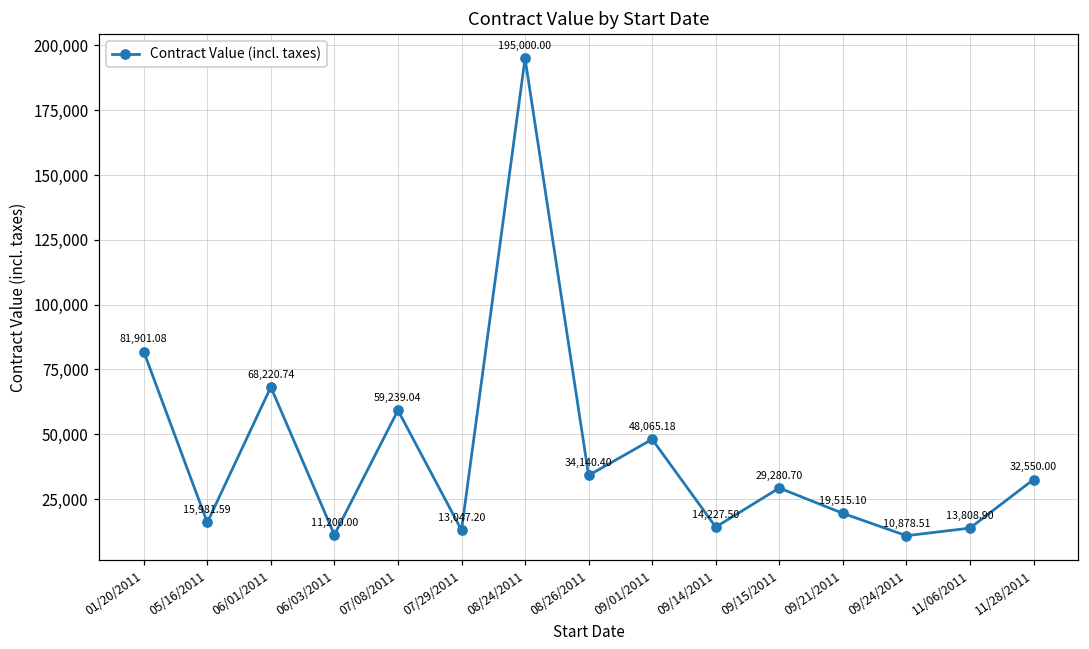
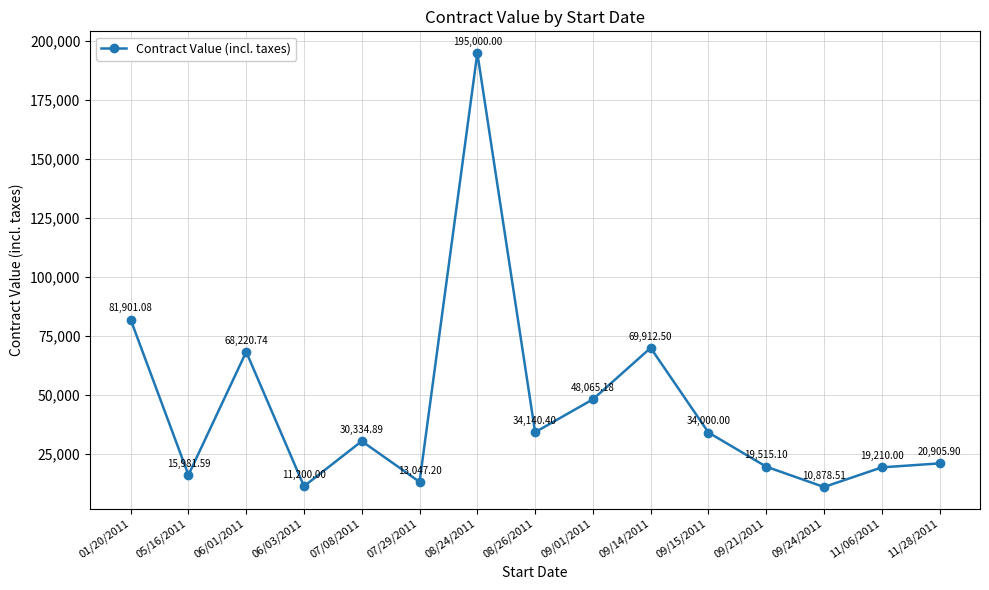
07/08/2011: 59,239.04 -> 30,334.89
09/14/2011: 14,227.50 -> 69,912.50
09/15/2011: 29,280.70 -> 34,000.00
11/06/2011: 13,808.90 -> 19,210.00
11/28/2011: 32,550.00 -> 20,905.90
